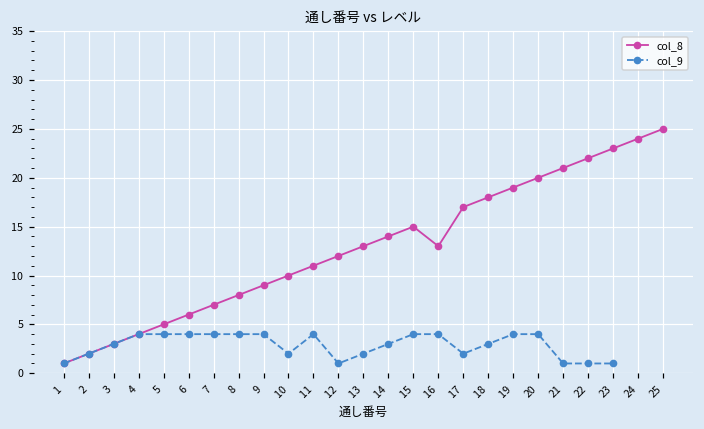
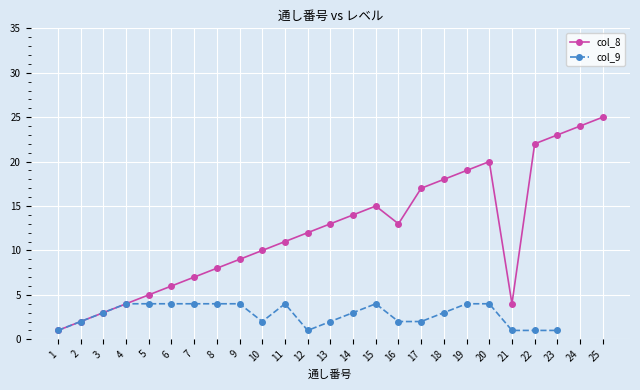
col_9, 16: 4 -> 2
col_8, 21: 21 -> 4
